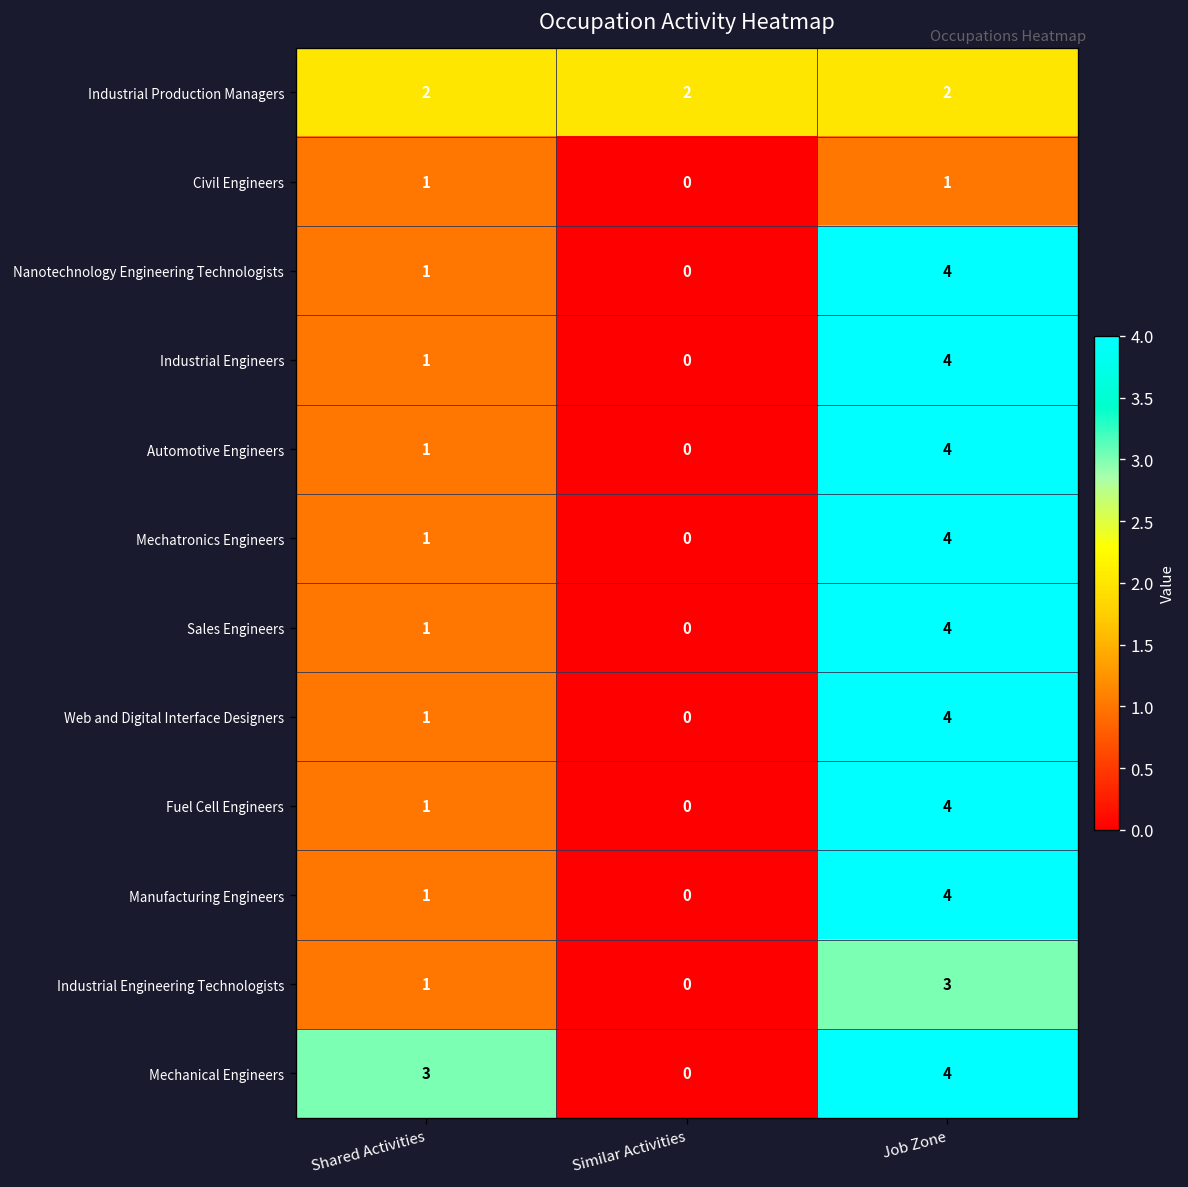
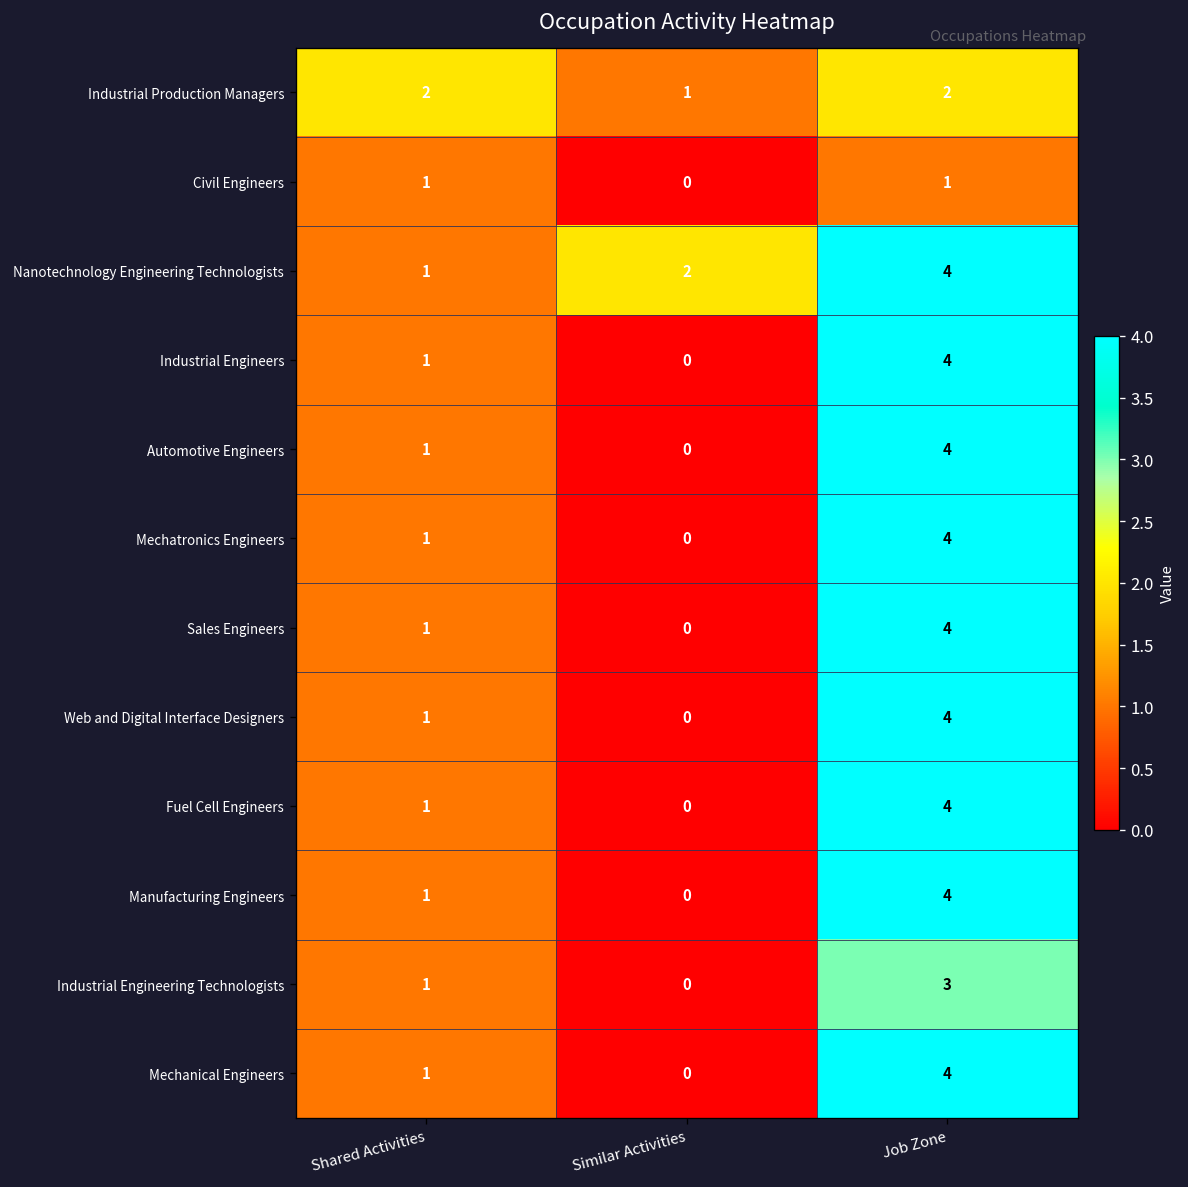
Industrial Production Managers, Similar Activities: 2 -> 1
Nanotechnology Engineering Technologists, Similar Activities: 0 -> 2
Mechanical Engineers, Shared Activities: 3 -> 1
